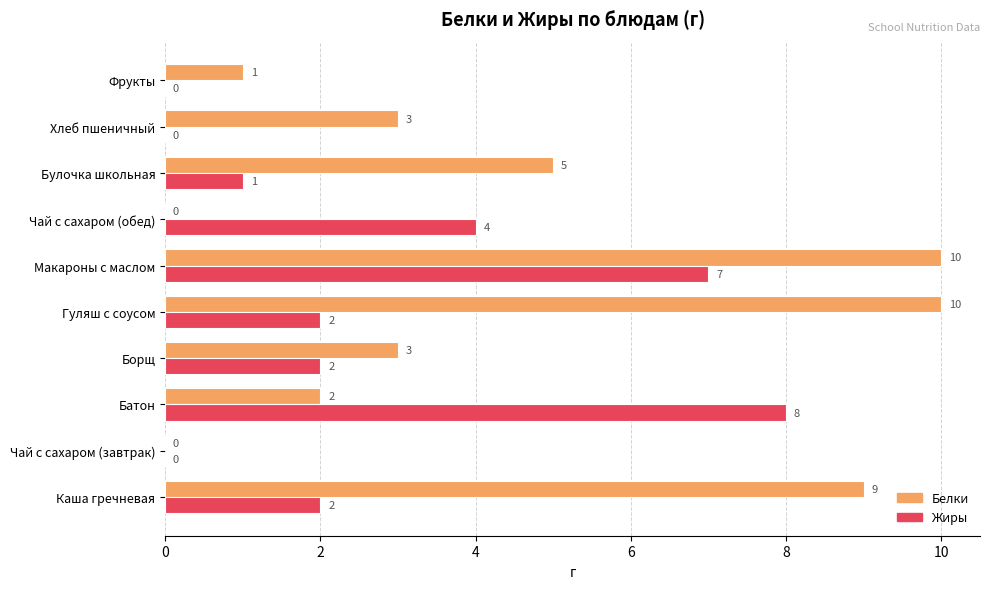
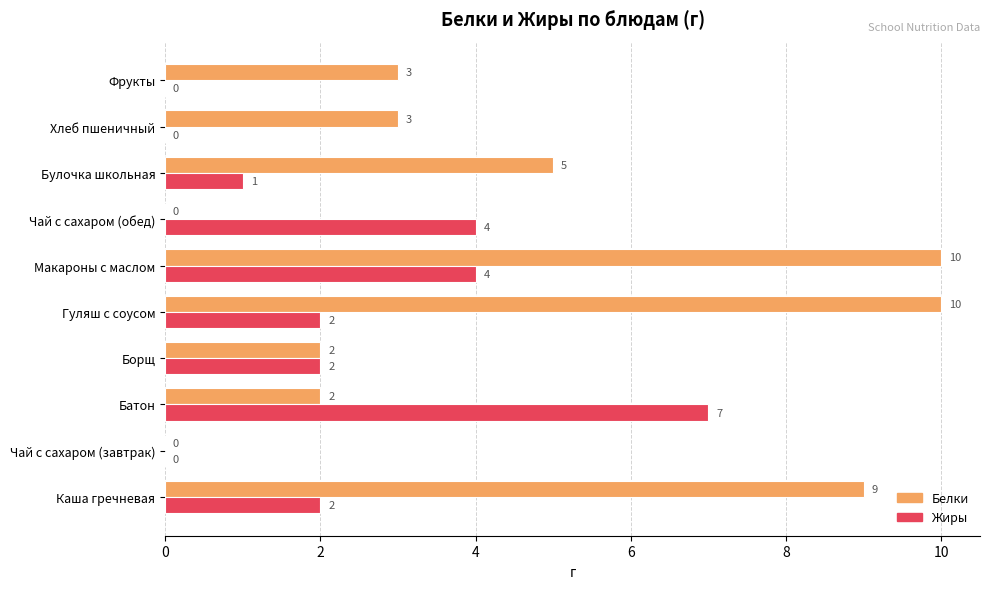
Белки, Фрукты: 1 -> 3
Жиры, Макароны с маслом: 7 -> 4
Белки, Борщ: 3 -> 2
Жиры, Батон: 8 -> 7
